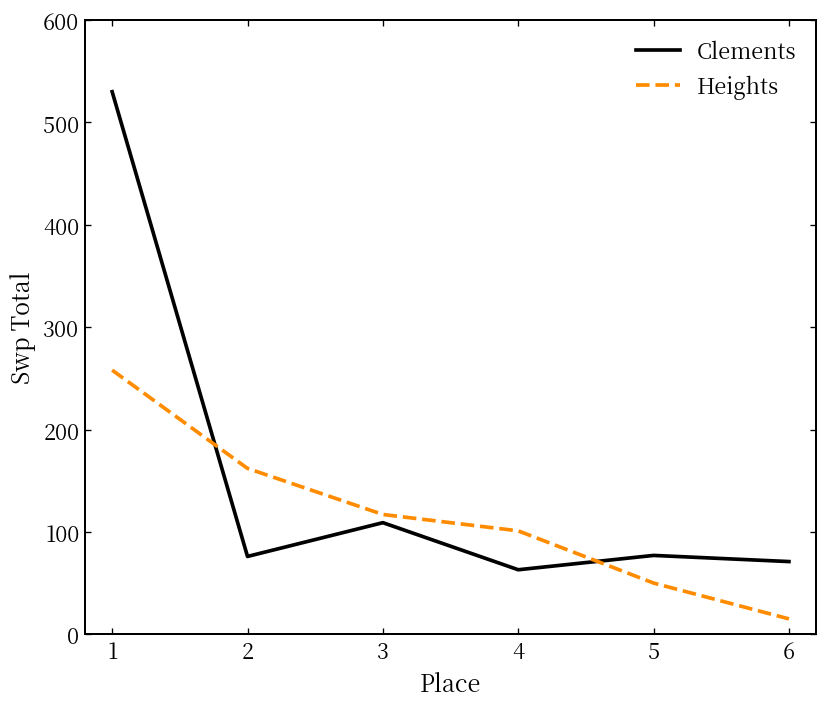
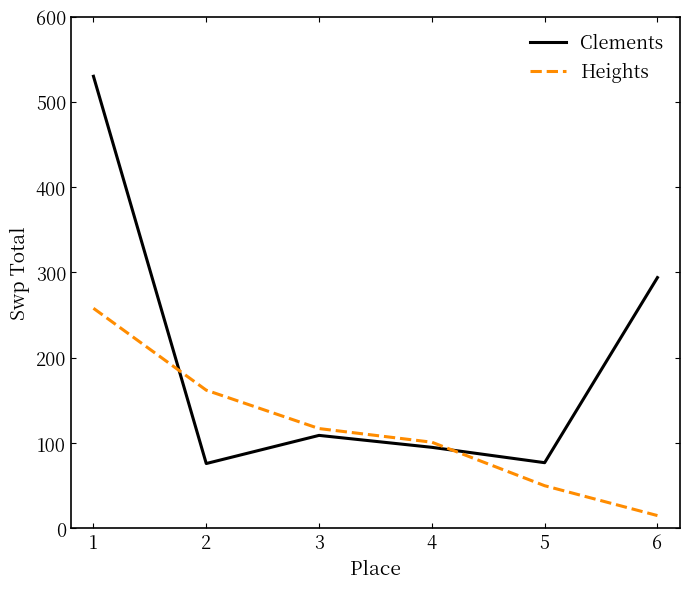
Clements, 4: 60 -> 100
Clements, 6: 70 -> 290
